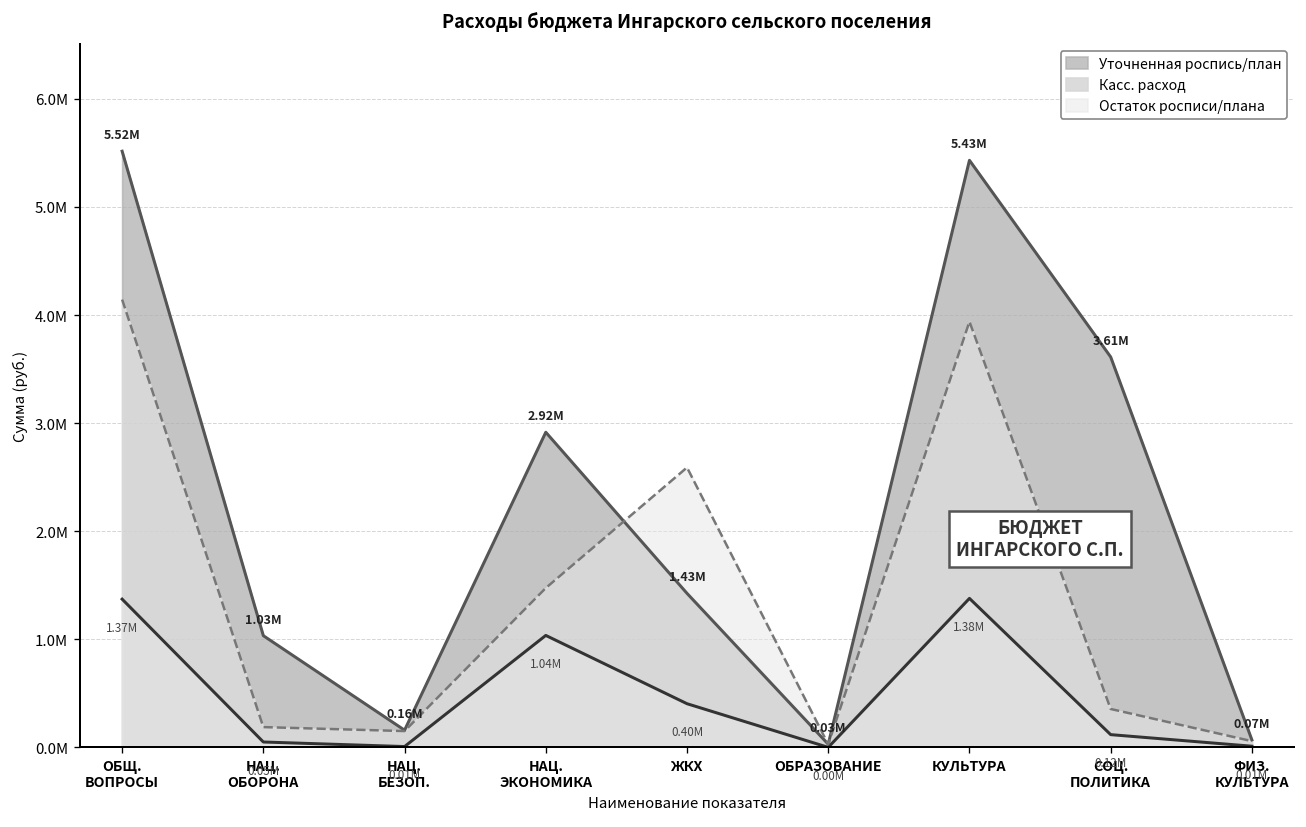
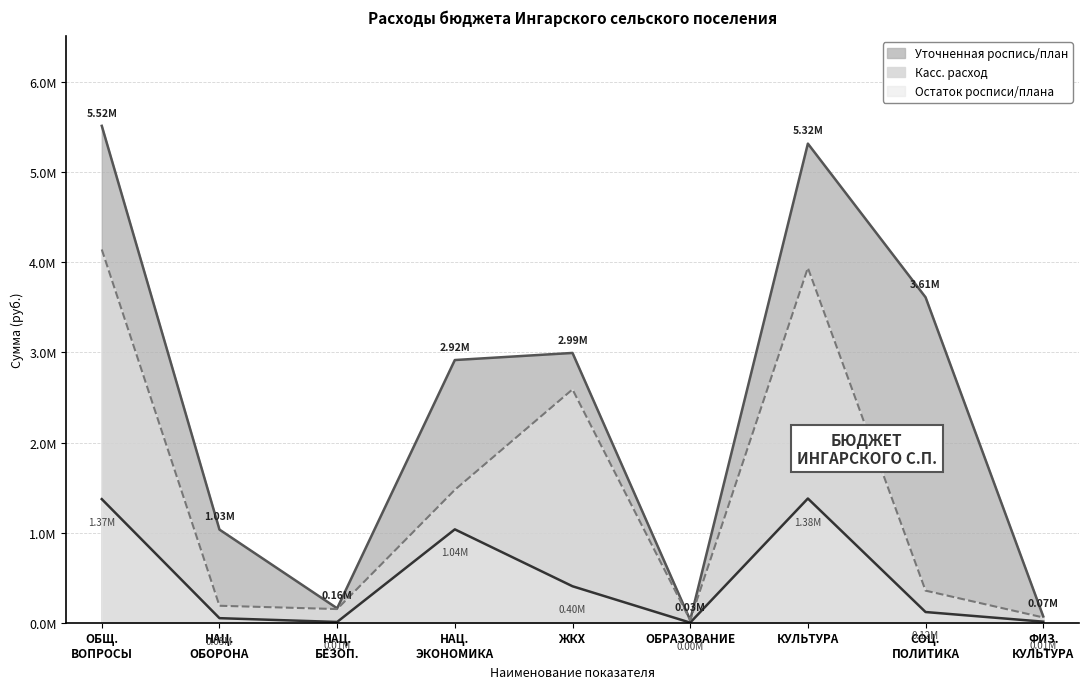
Уточненная роспись/план, ЖКХ: 1.43M -> 2.99M
Уточненная роспись/план, КУЛЬТУРА: 5.43M -> 5.32M
